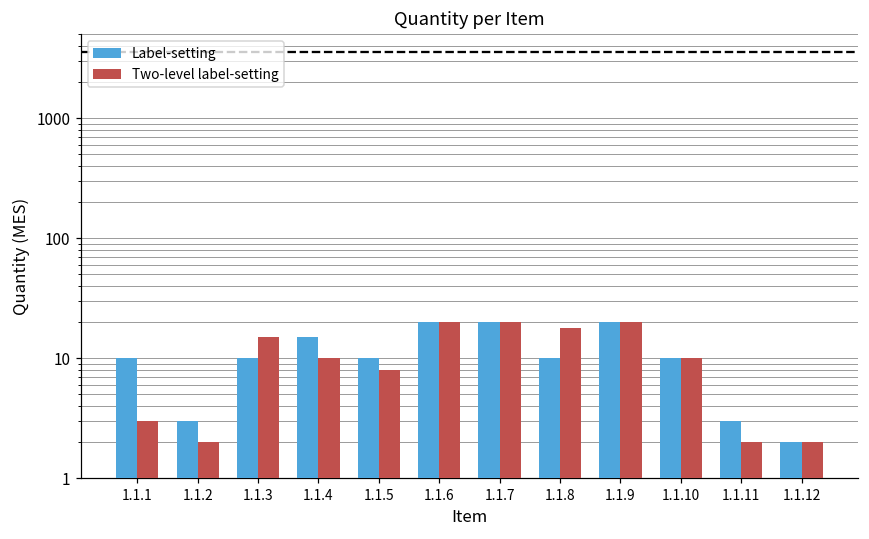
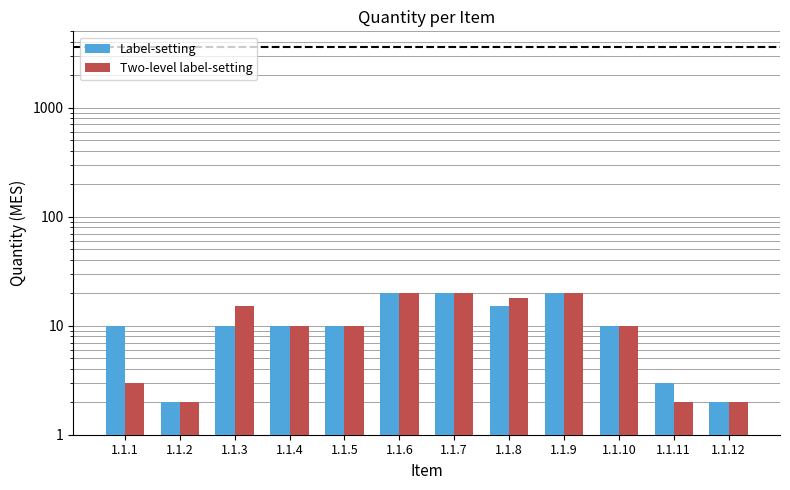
Label-setting, 1.1.2: 3 -> 2
Label-setting, 1.1.4: 15 -> 10
Two-level label-setting, 1.1.5: 8 -> 10
Label-setting, 1.1.8: 10 -> 15
